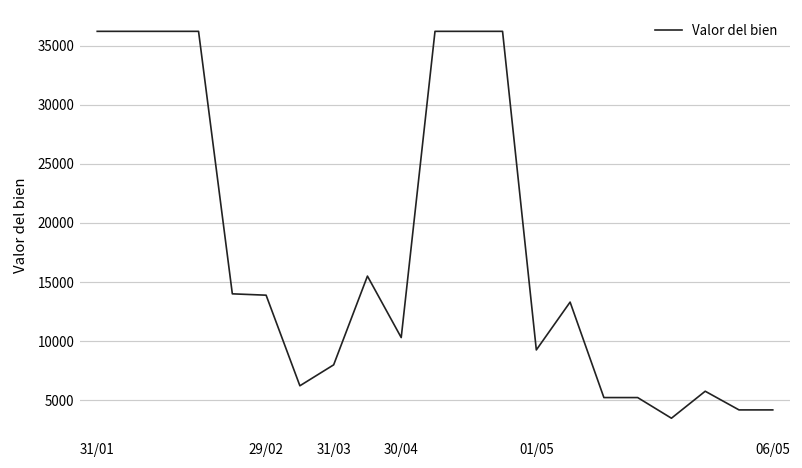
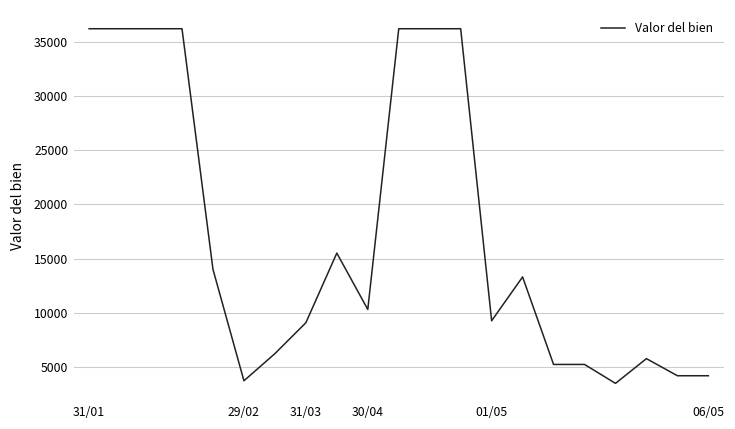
29/02: 14000 -> 4000
31/03: 8000 -> 9000
